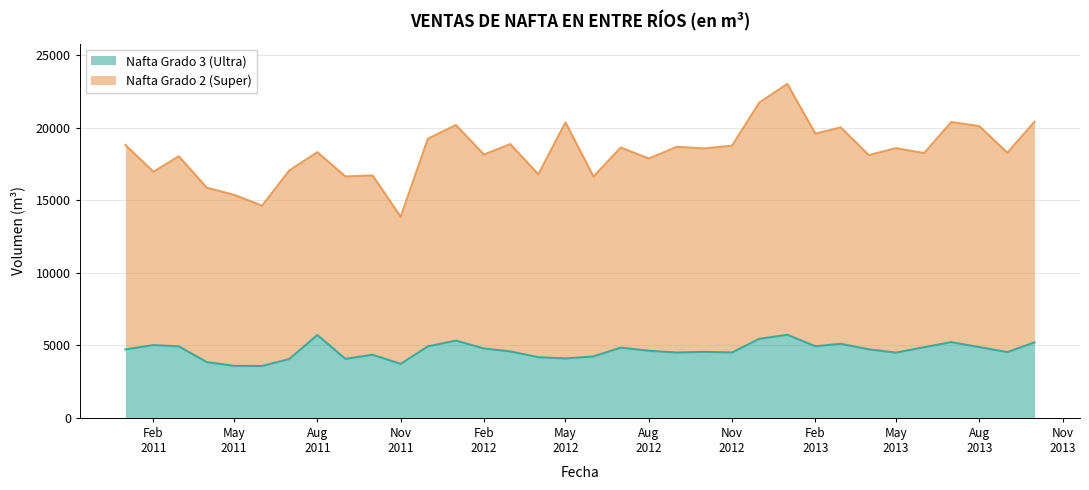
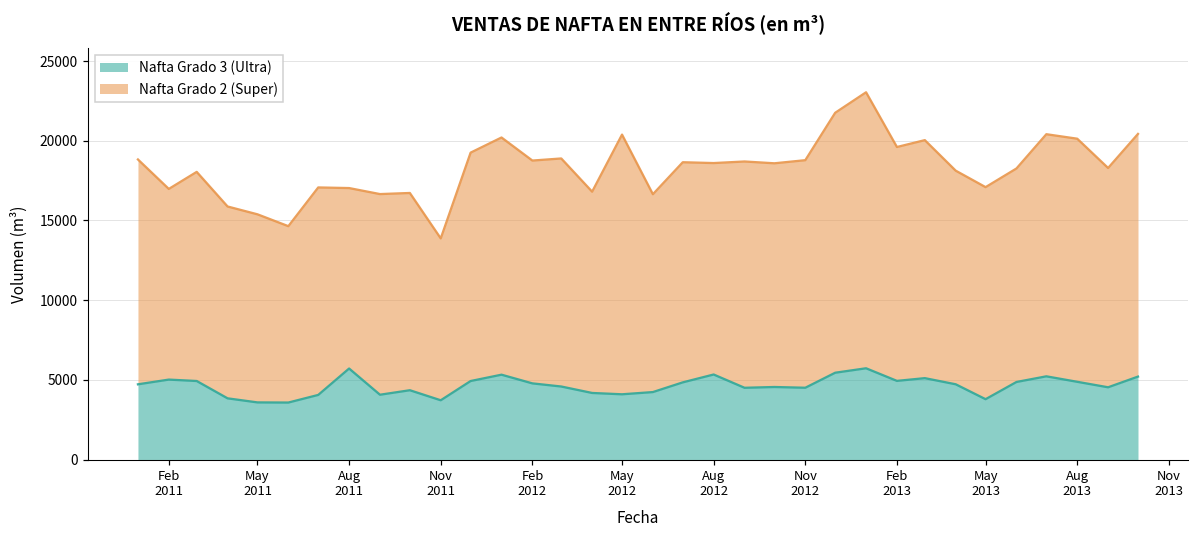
Nafta Grado 2 (Super), Aug 2011: 12600 -> 11300
Nafta Grado 2 (Super), Feb 2012: 13400 -> 14000
Nafta Grado 3 (Ultra), Aug 2012: 4600 -> 5300
Nafta Grado 3 (Ultra), May 2013: 4500 -> 3800
Nafta Grado 2 (Super), May 2013: 14100 -> 13300
